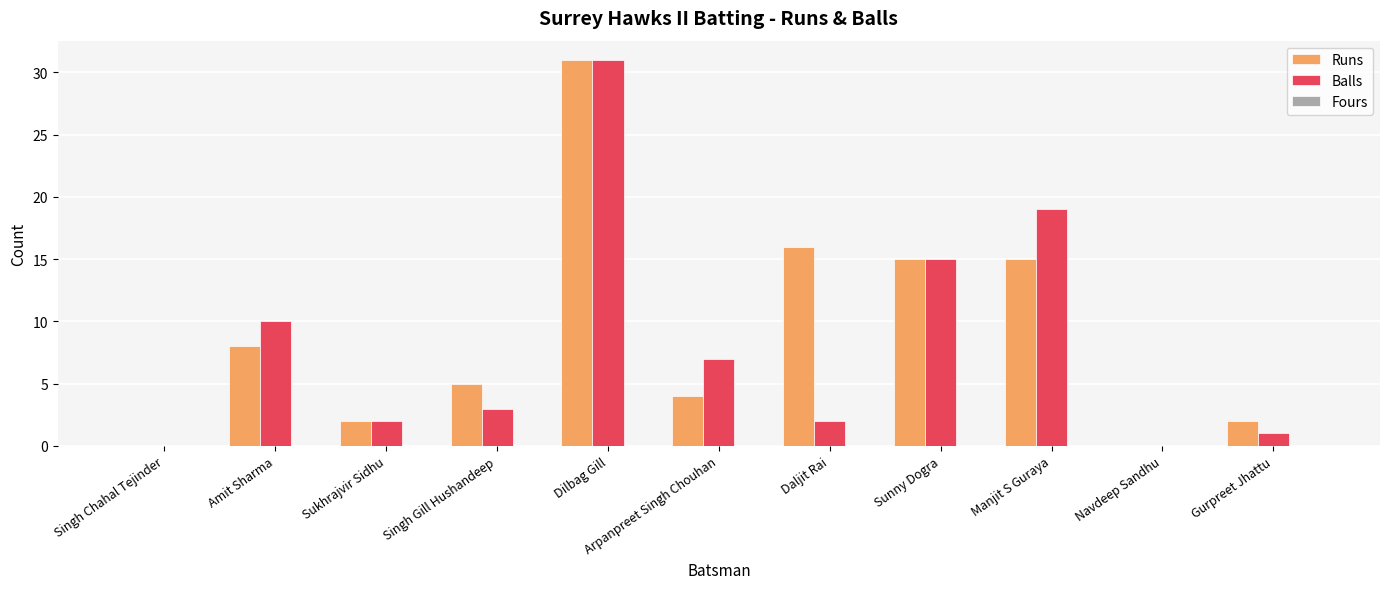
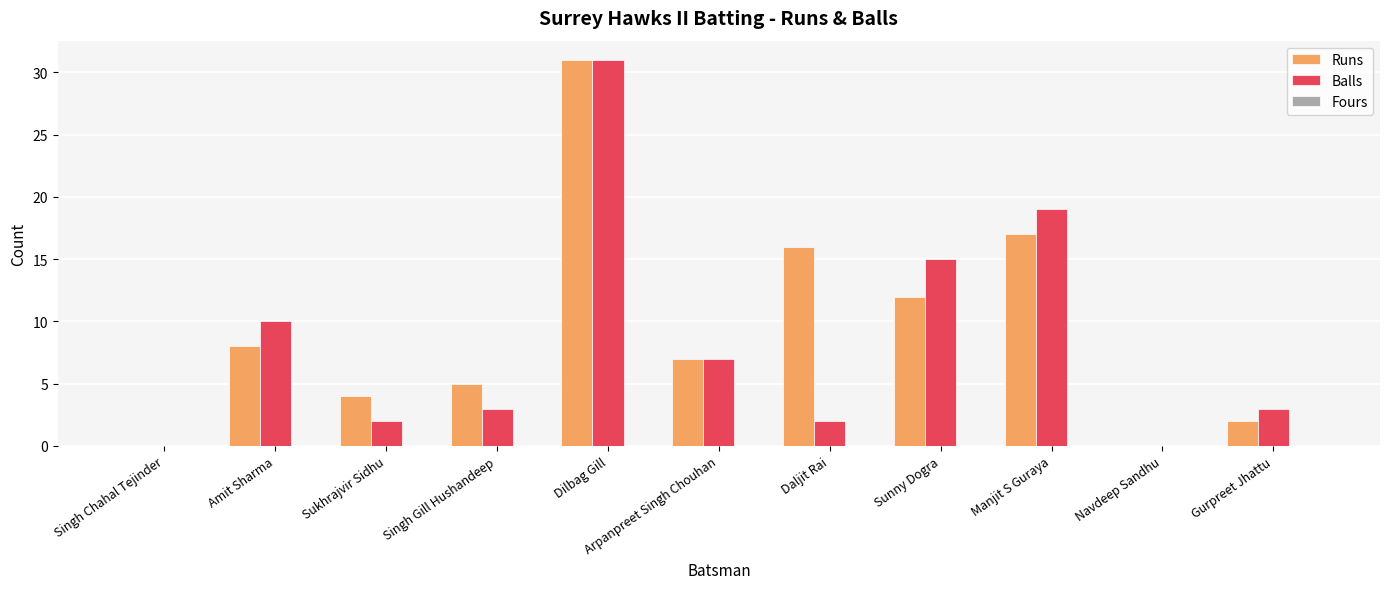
Runs, Sukhrajvir Sidhu: 2 -> 4
Runs, Arpanpreet Singh Chouhan: 4 -> 7
Runs, Sunny Dogra: 15 -> 12
Runs, Manjit S Guraya: 15 -> 17
Balls, Gurpreet Jhattu: 1 -> 3
